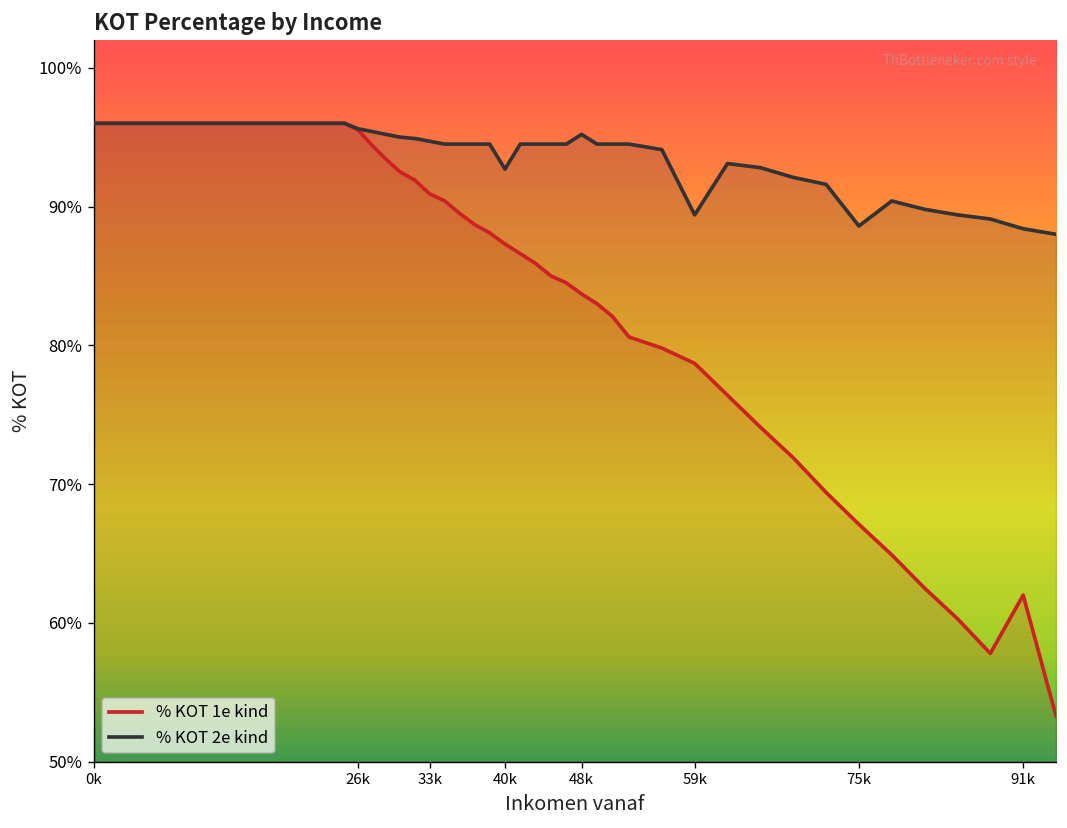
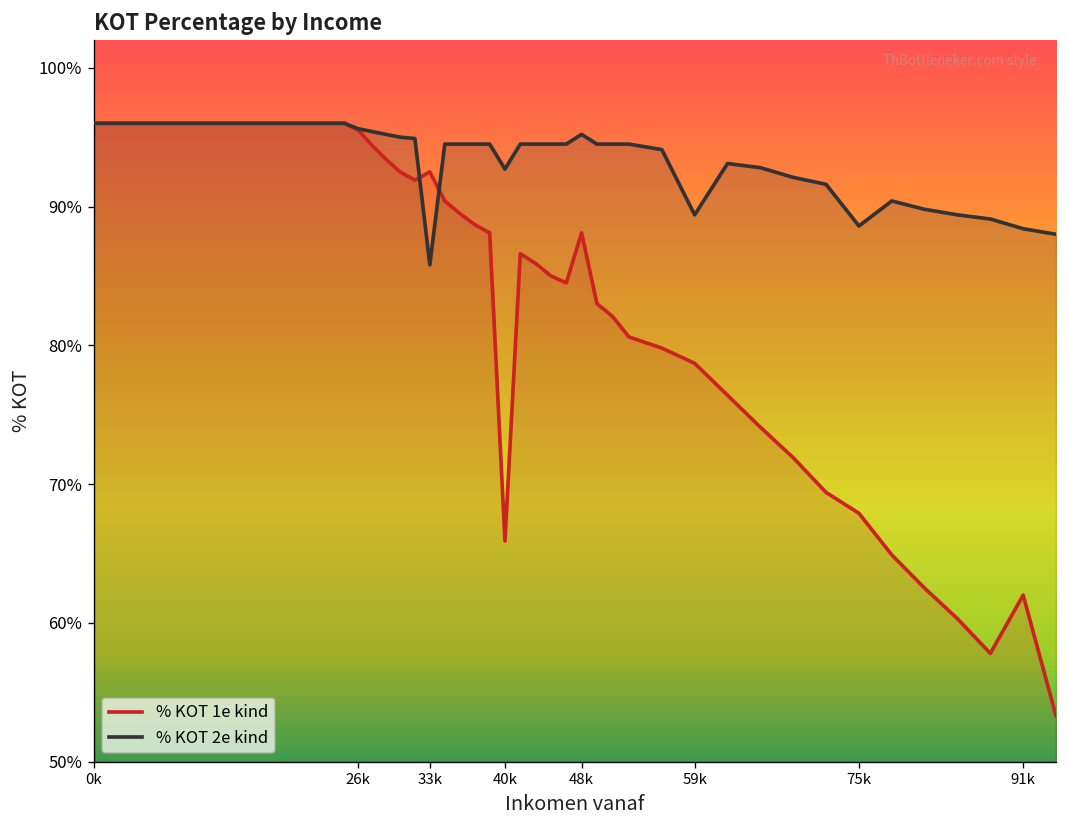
% KOT 1e kind, 33k: 90.9% -> 92.5%
% KOT 2e kind, 33k: 94.7% -> 85.8%
% KOT 1e kind, 40k: 87.3% -> 65.9%
% KOT 1e kind, 48k: 83.7% -> 88.1%
% KOT 1e kind, 75k: 67.1% -> 67.9%
